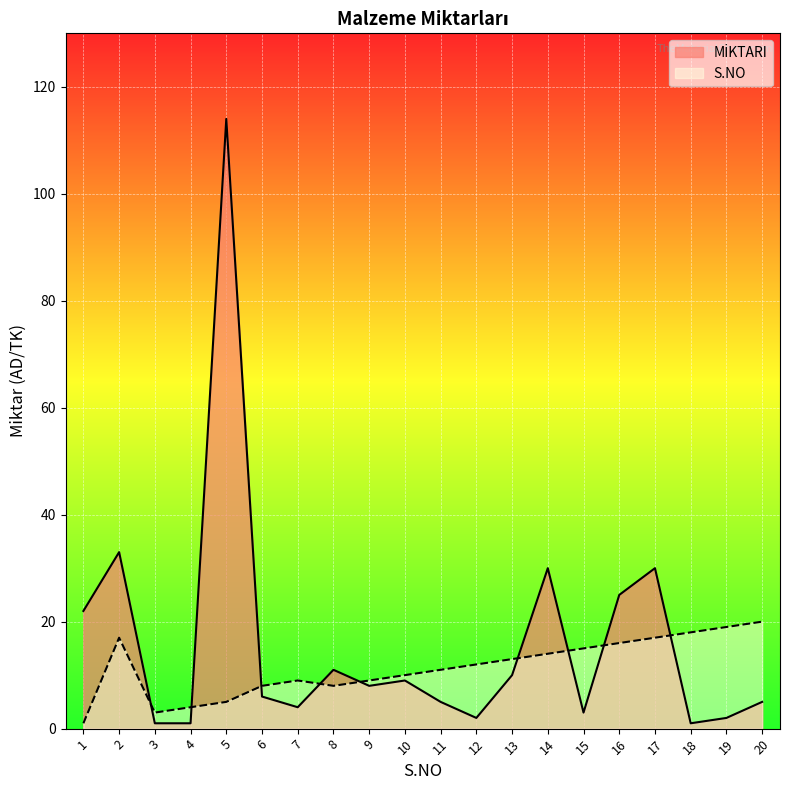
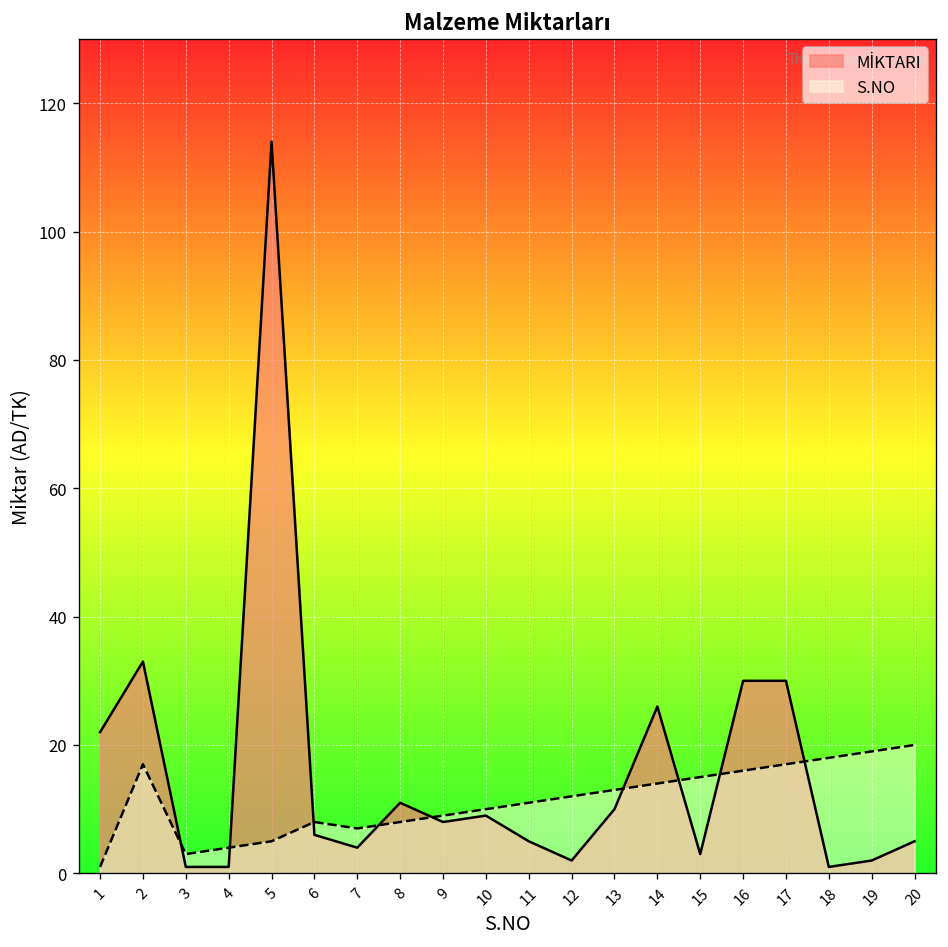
S.NO, 7: 9 -> 7
MİKTARI, 14: 30 -> 26
MİKTARI, 16: 25 -> 30
